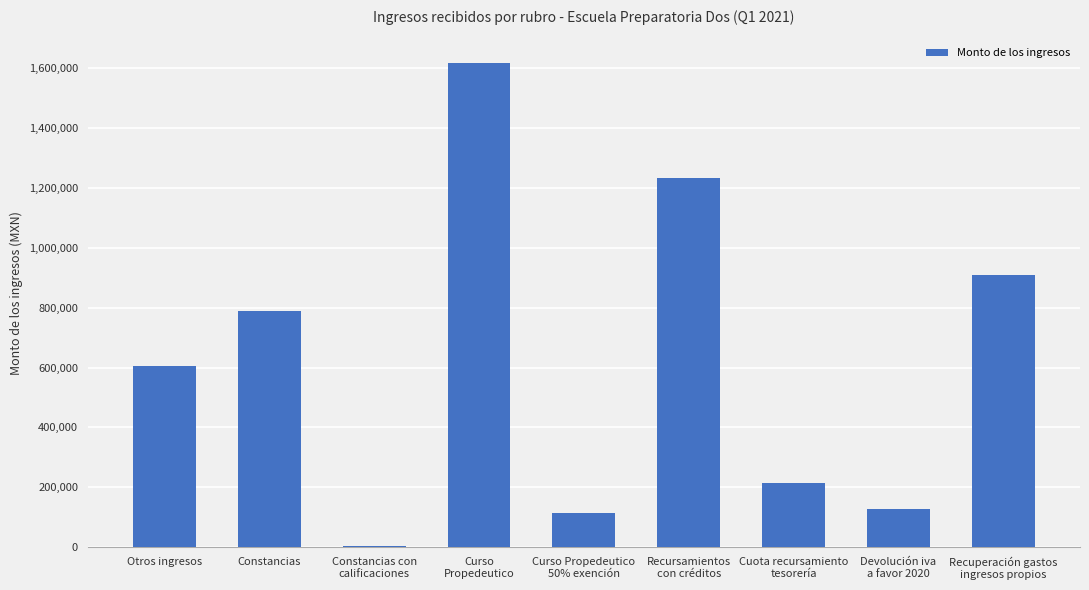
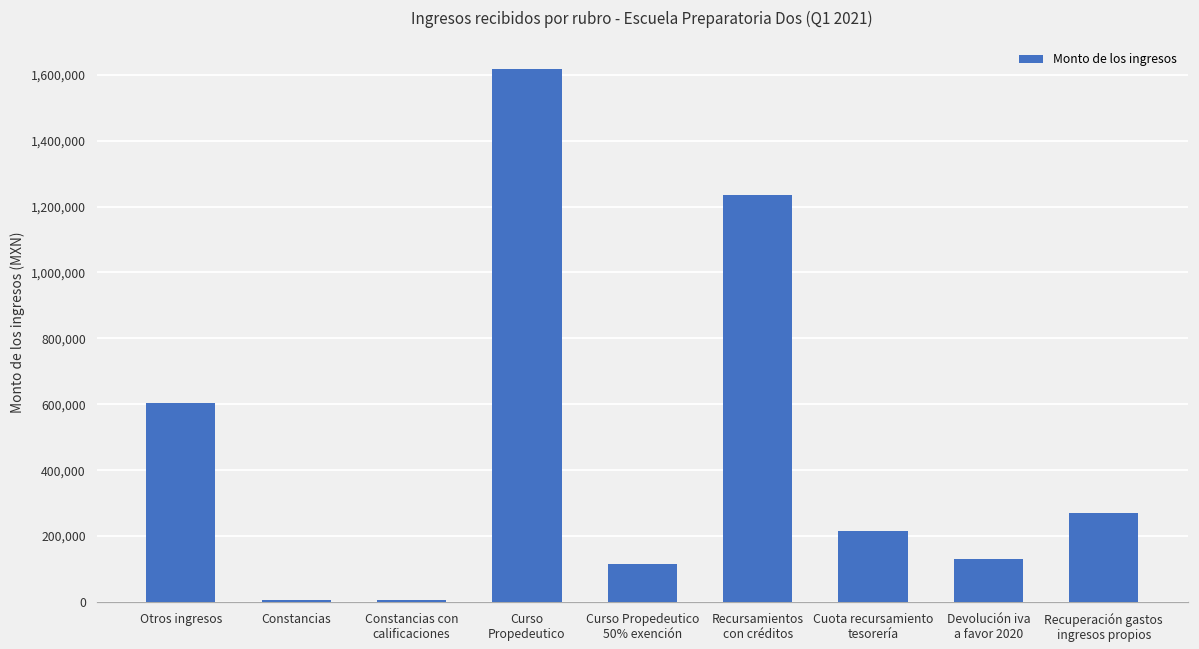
Constancias: 790,000 -> 10,000
Recuperación gastos ingresos propios: 910,000 -> 270,000
